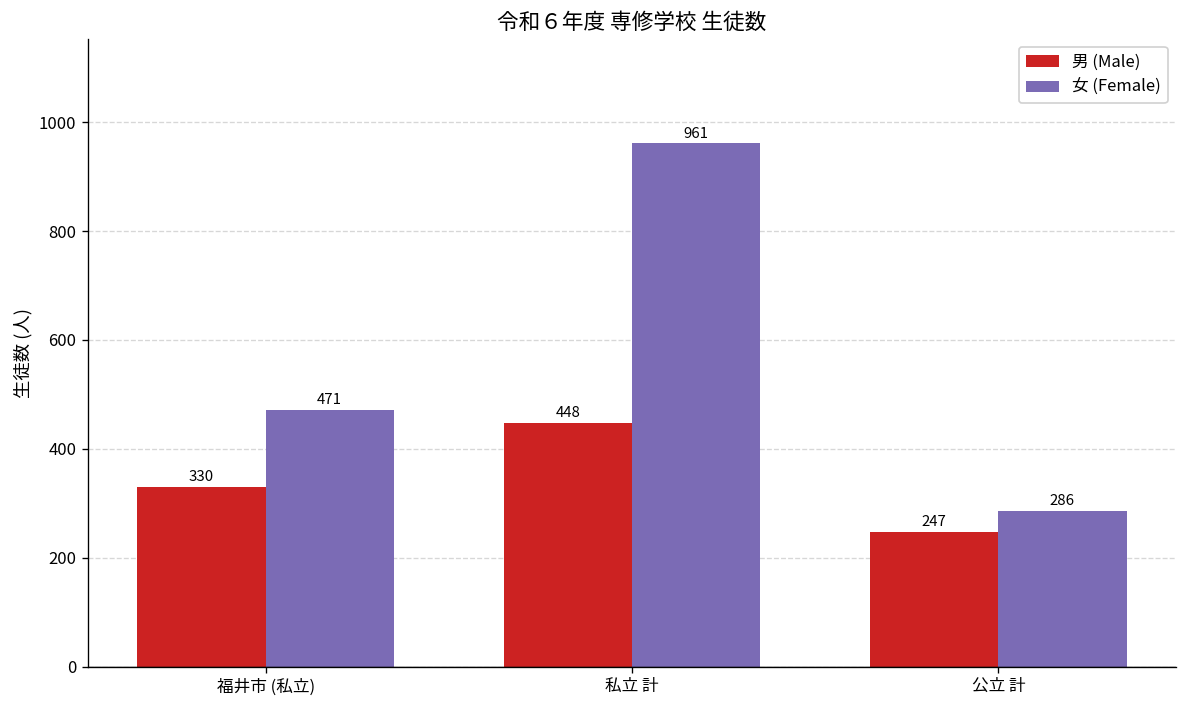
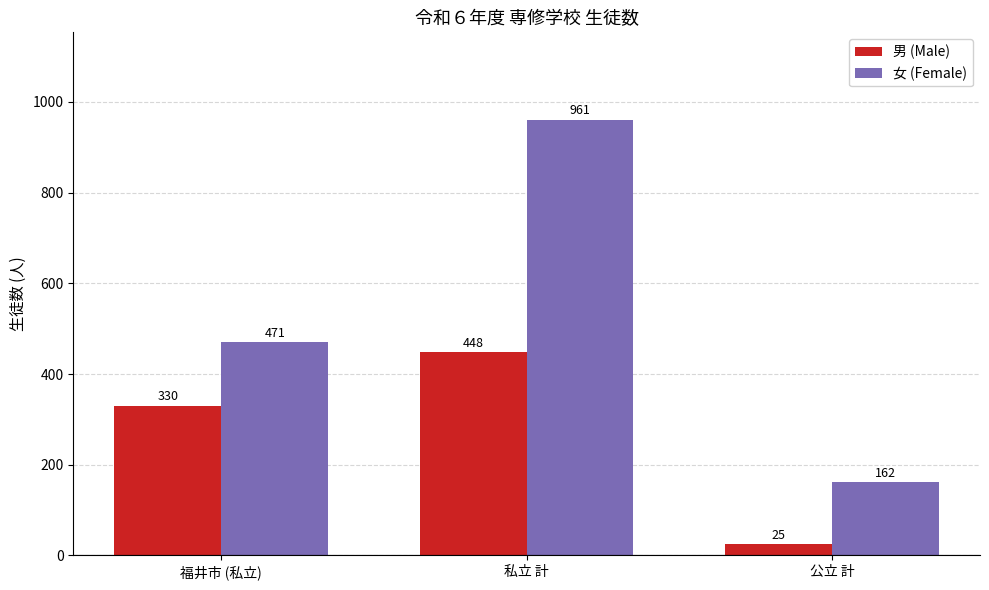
男 (Male), 公立 計: 247 -> 25
女 (Female), 公立 計: 286 -> 162
